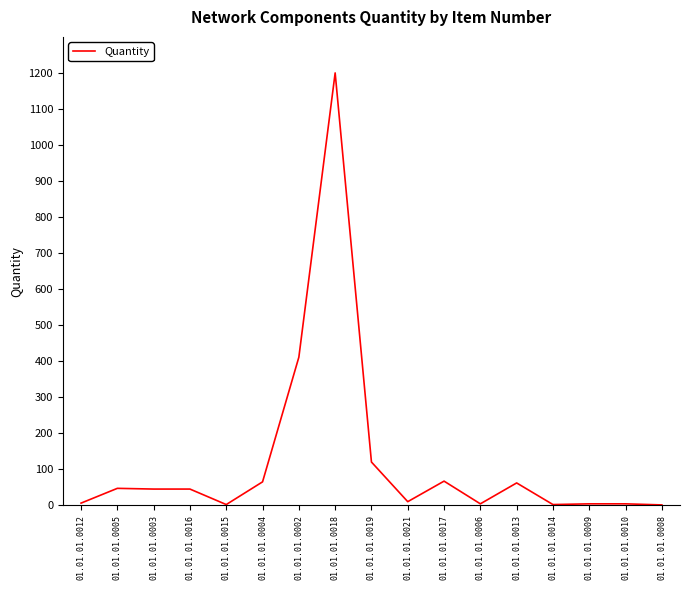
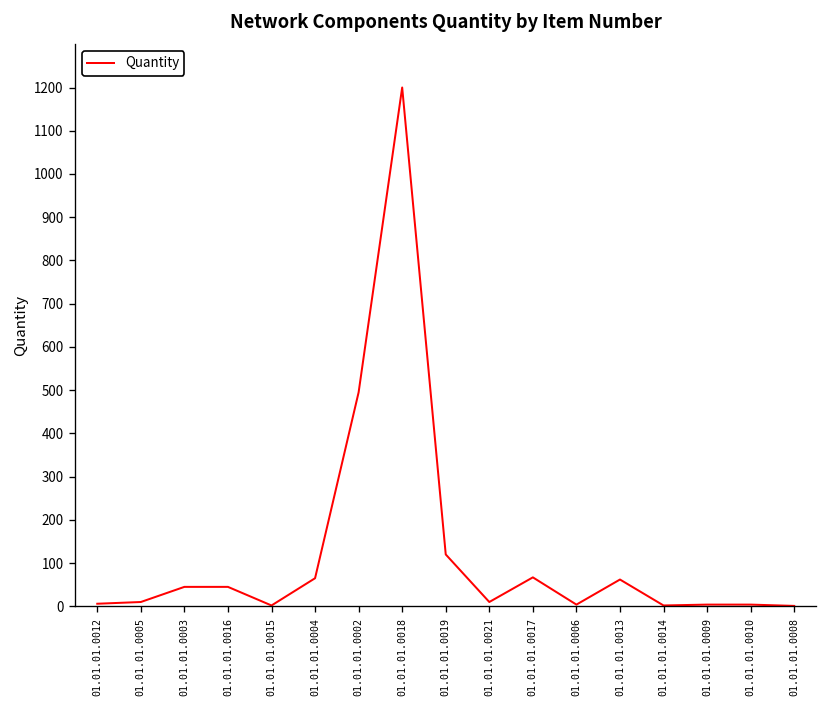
01.01.01.0005: 50 -> 10
01.01.01.0002: 410 -> 500
